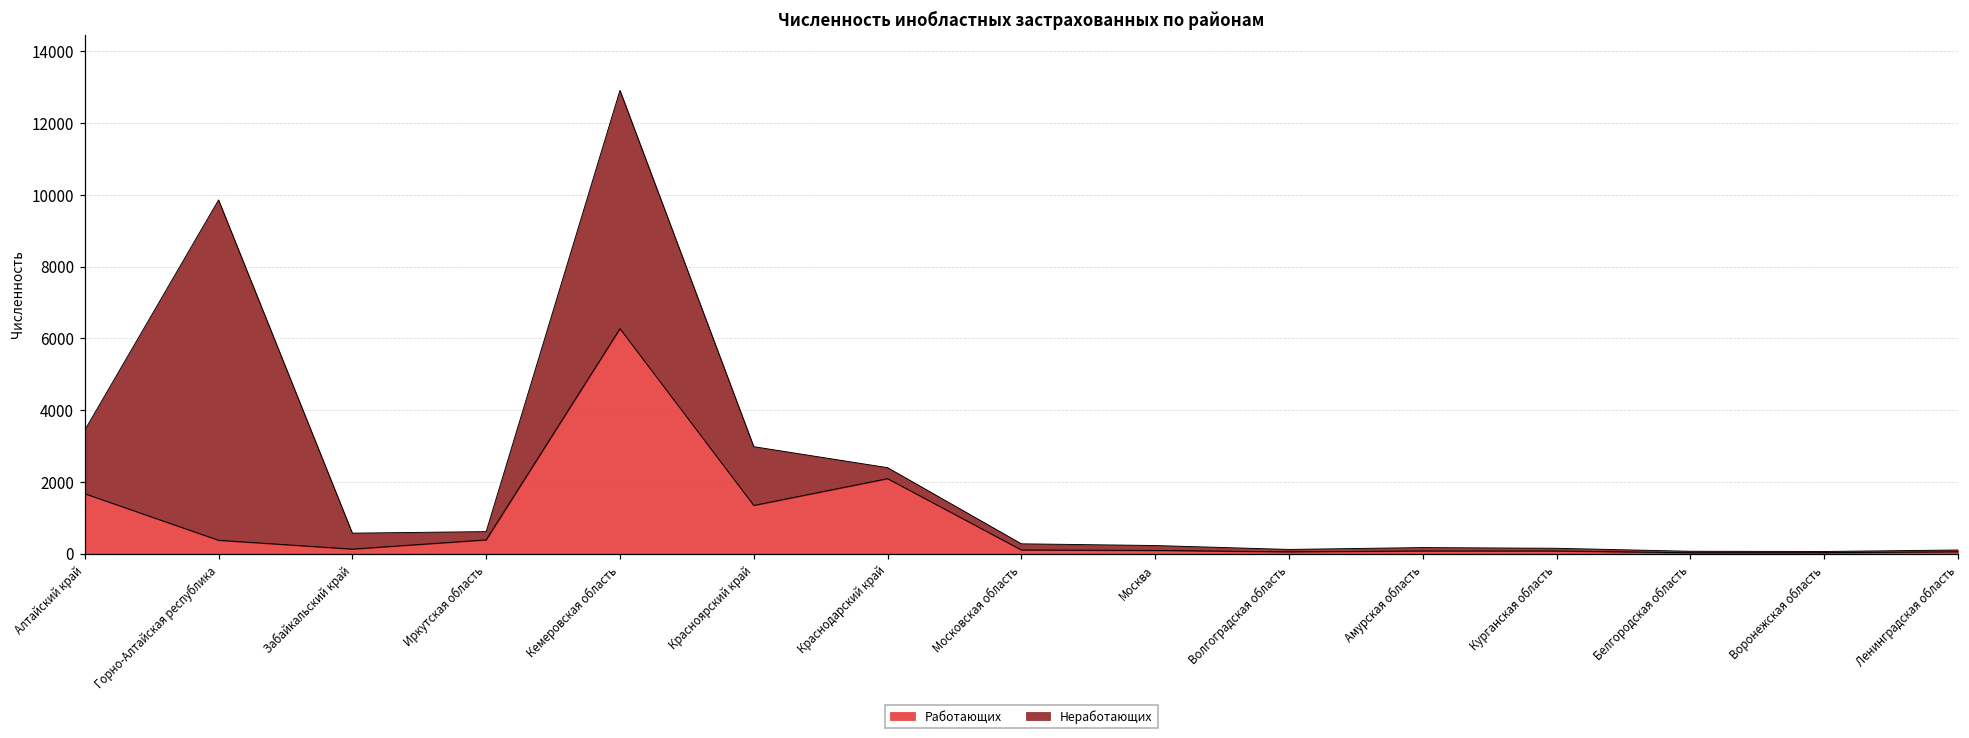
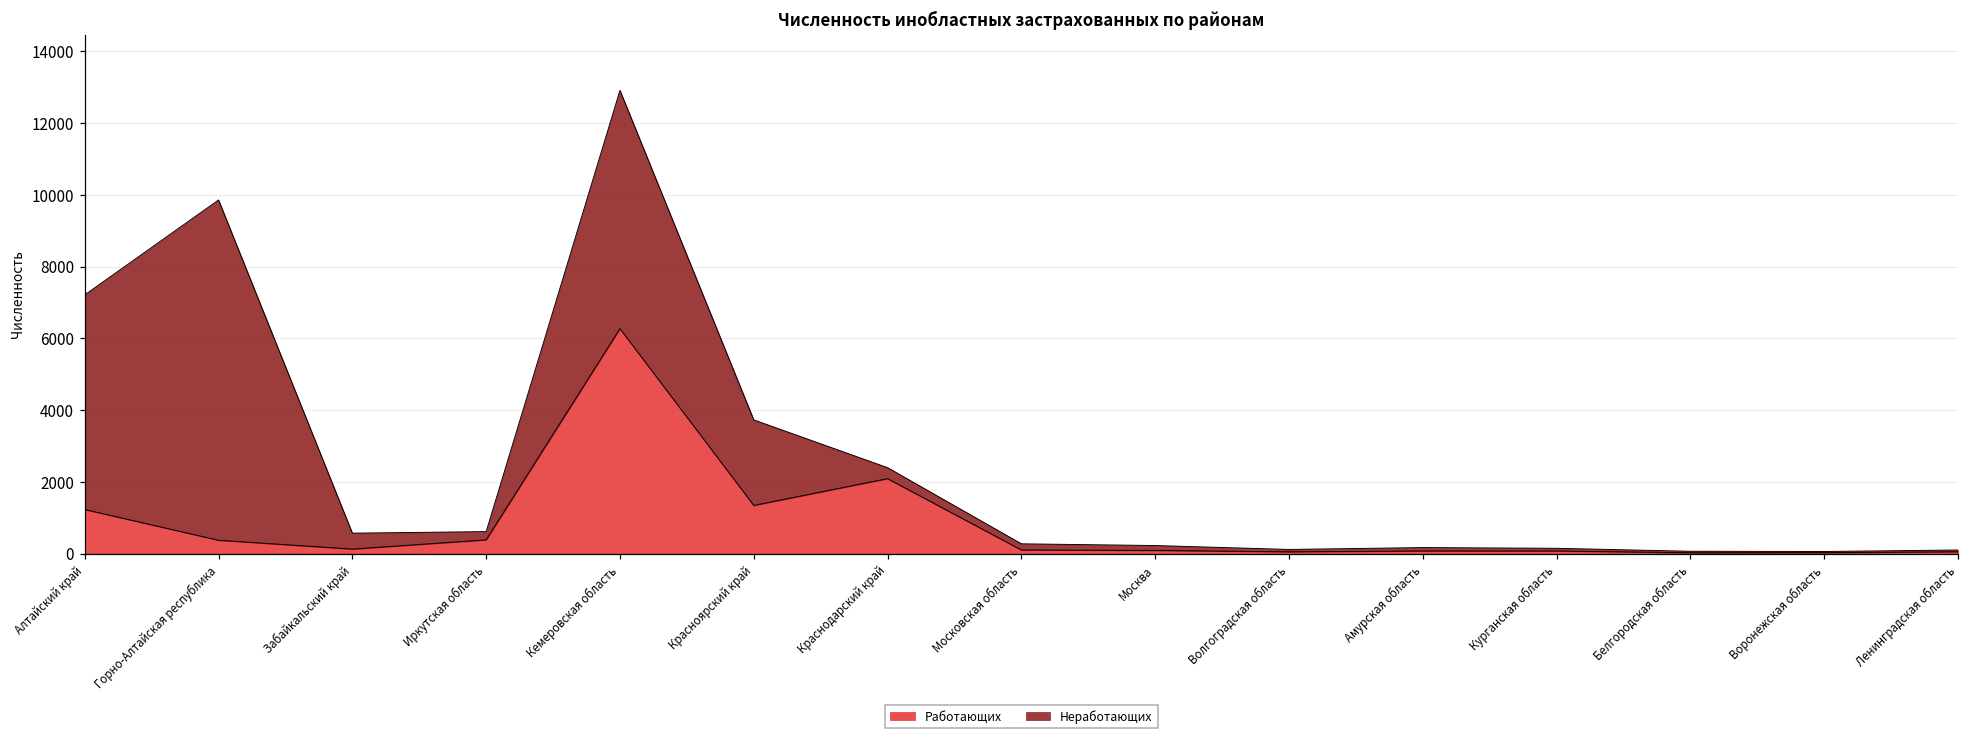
Работающих, Алтайский край: 1700 -> 1200
Неработающих, Алтайский край: 1800 -> 6000
Неработающих, Красноярский край: 1600 -> 2400
